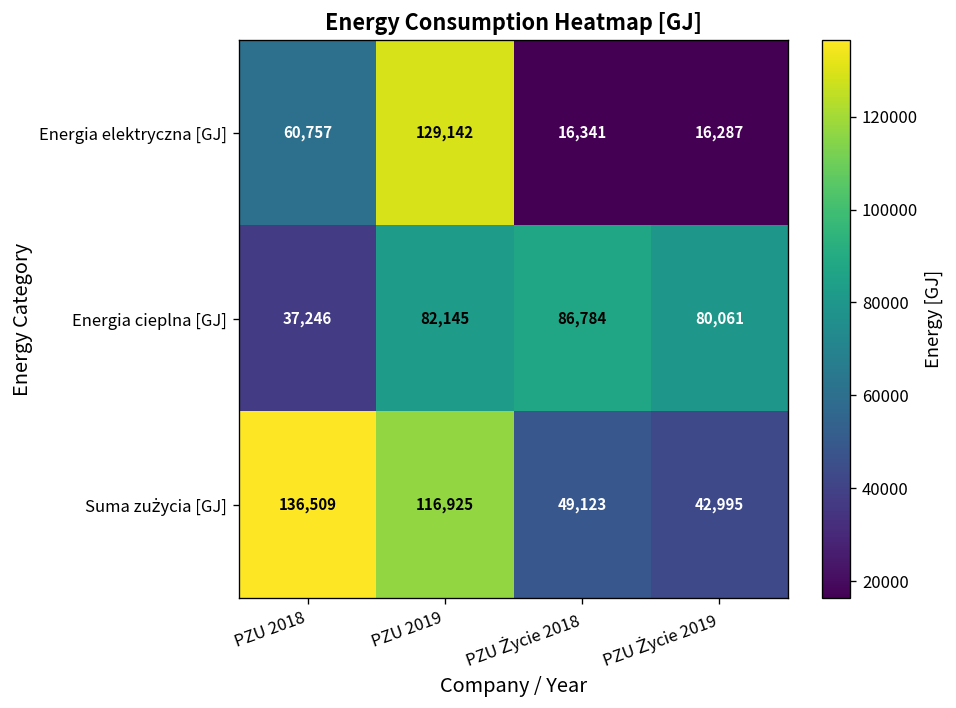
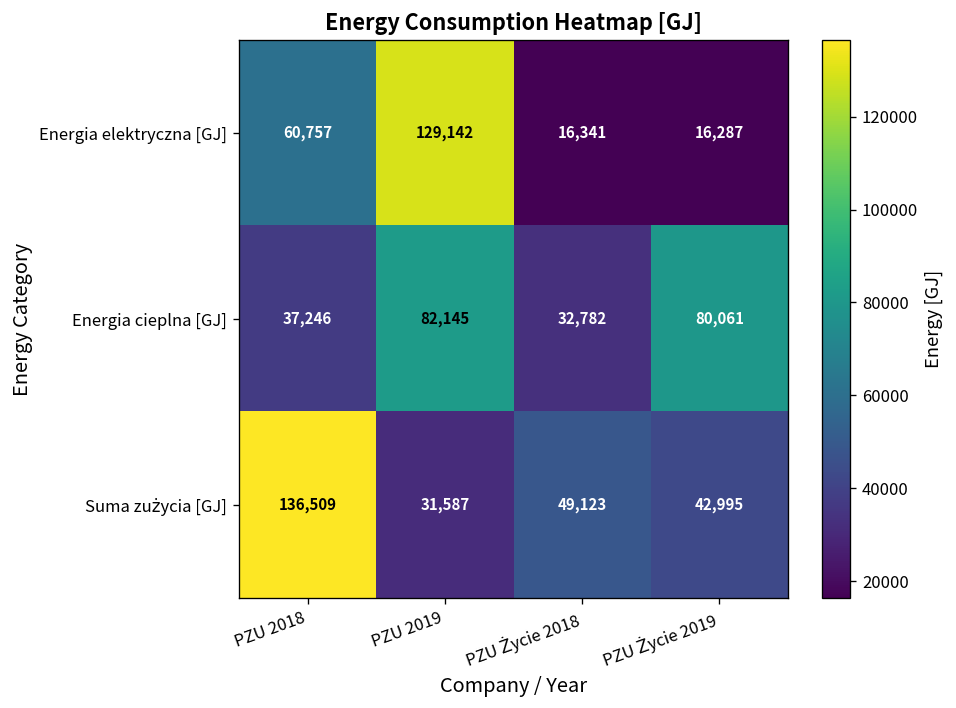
Energia cieplna [GJ], PZU Życie 2018: 86,784 -> 32,782
Suma zużycia [GJ], PZU 2019: 116,925 -> 31,587
